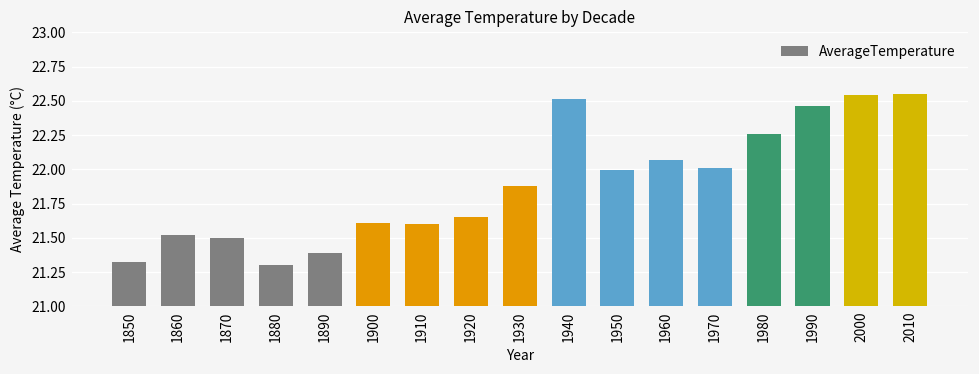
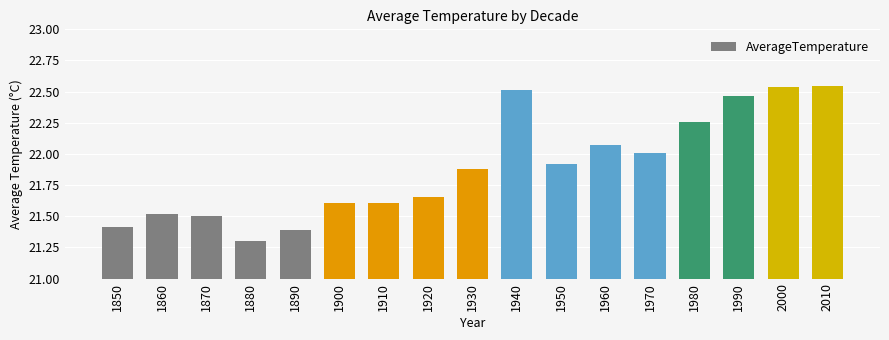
1850: 21.33 -> 21.41
1950: 22.00 -> 21.92
